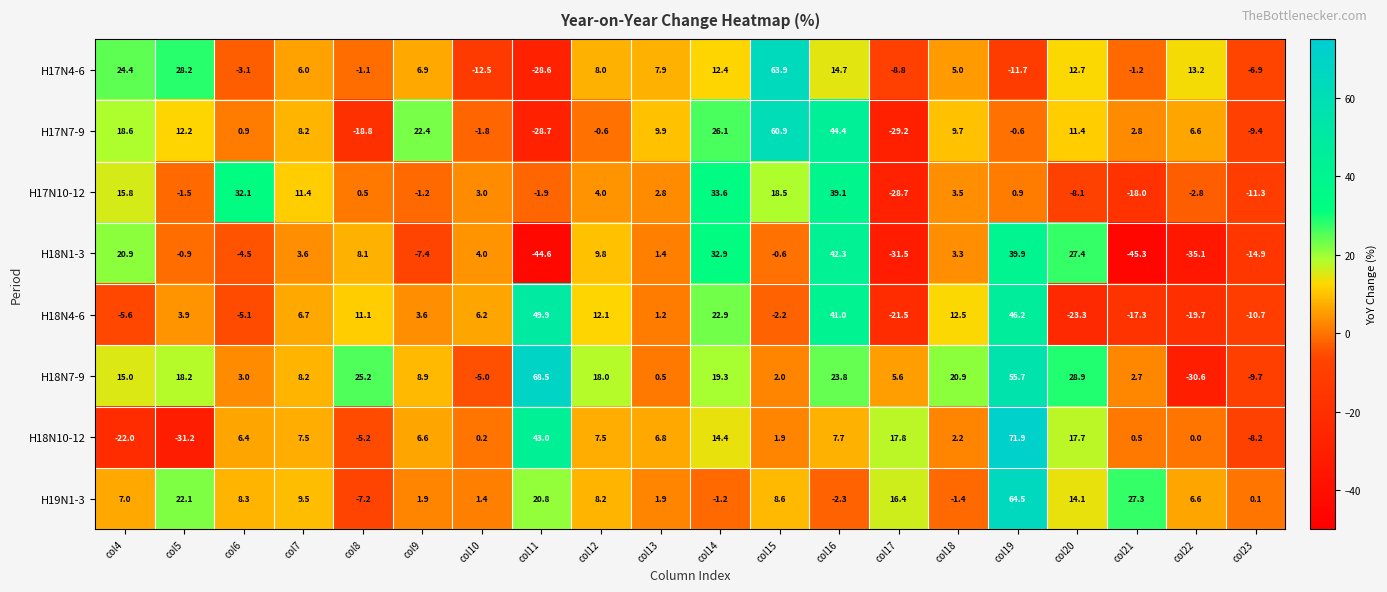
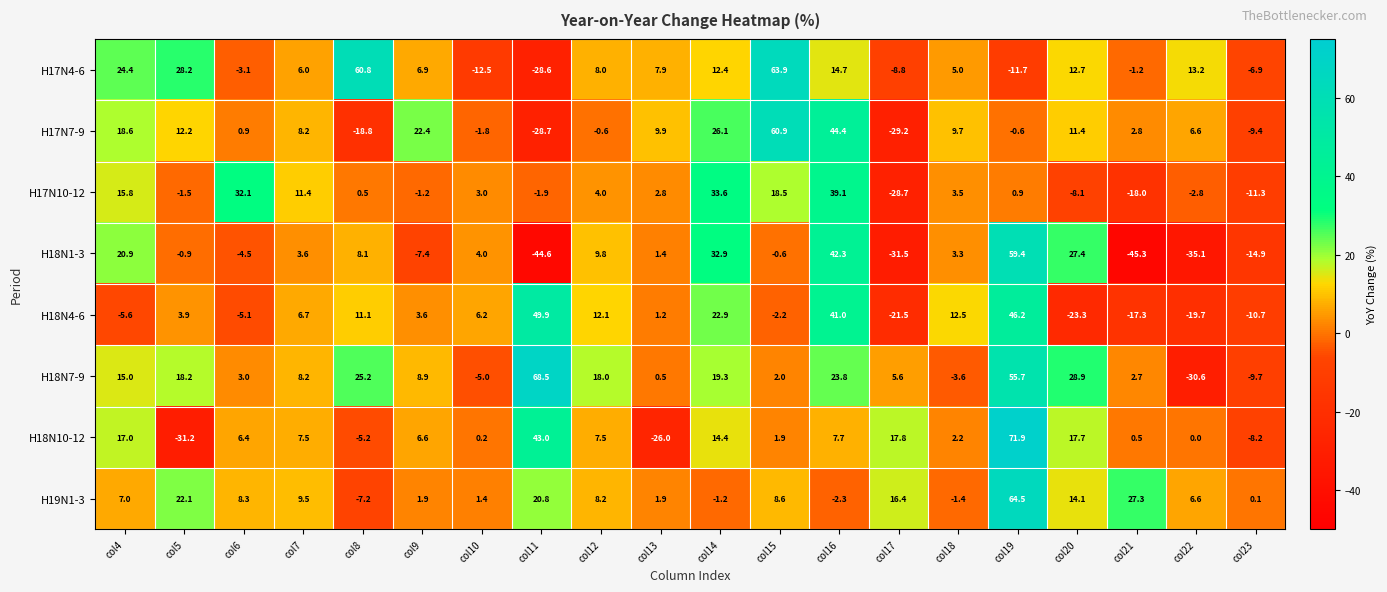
H17N4-6, col8: -1.1 -> 60.8
H18N1-3, col19: 39.9 -> 59.4
H18N7-9, col18: 20.9 -> -3.6
H18N10-12, col4: -22.0 -> 17.0
H18N10-12, col13: 6.8 -> -26.0
